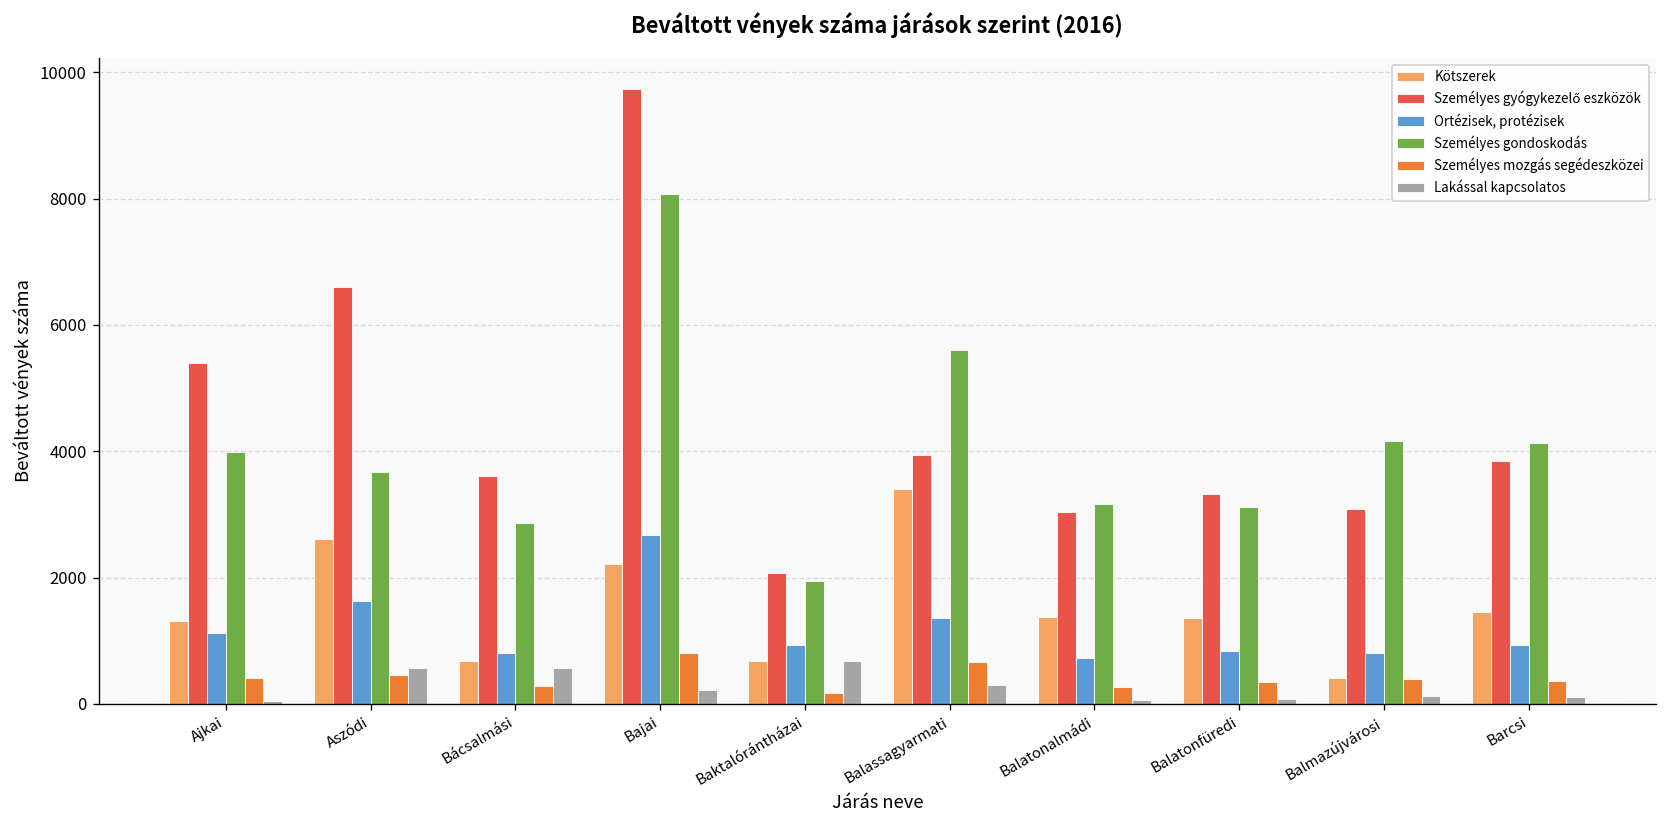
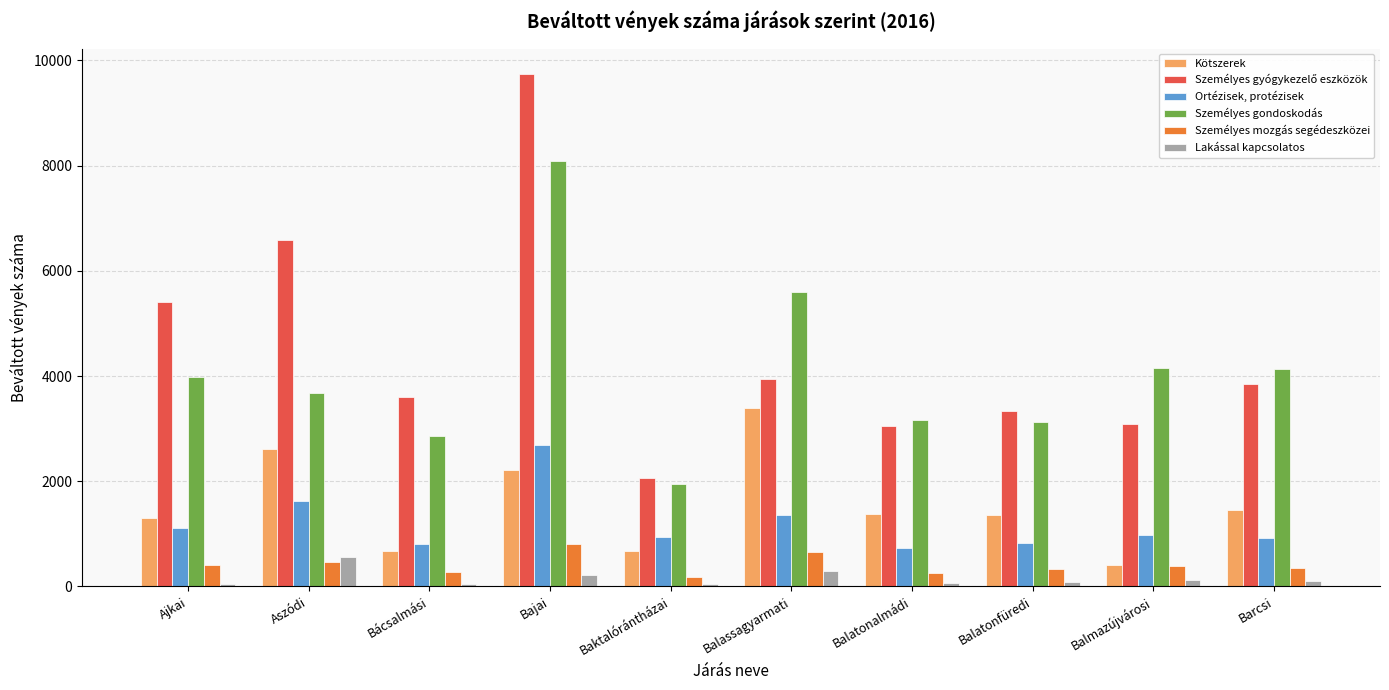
Lakással kapcsolatos, Bácsalmási: 600 -> 0
Lakással kapcsolatos, Baktalórántházai: 700 -> 0
Ortézisek, protézisek, Balmazújvárosi: 800 -> 1000
